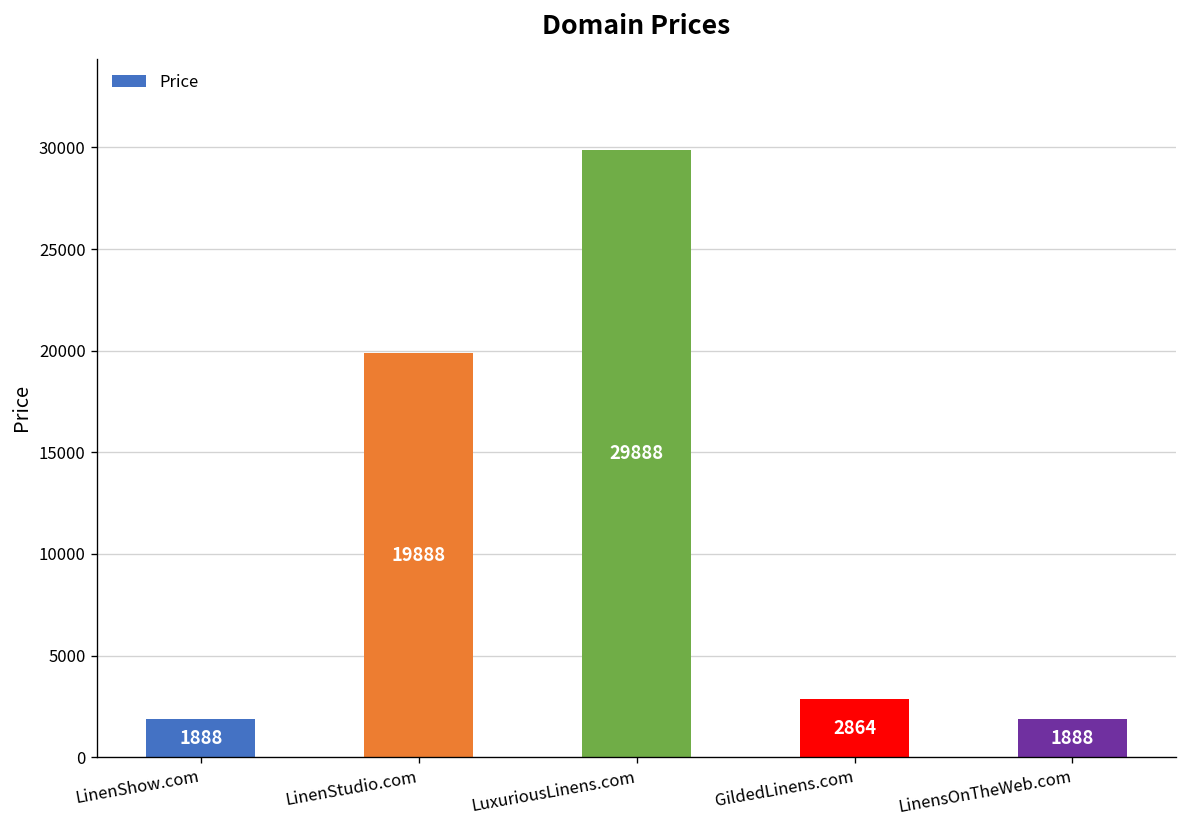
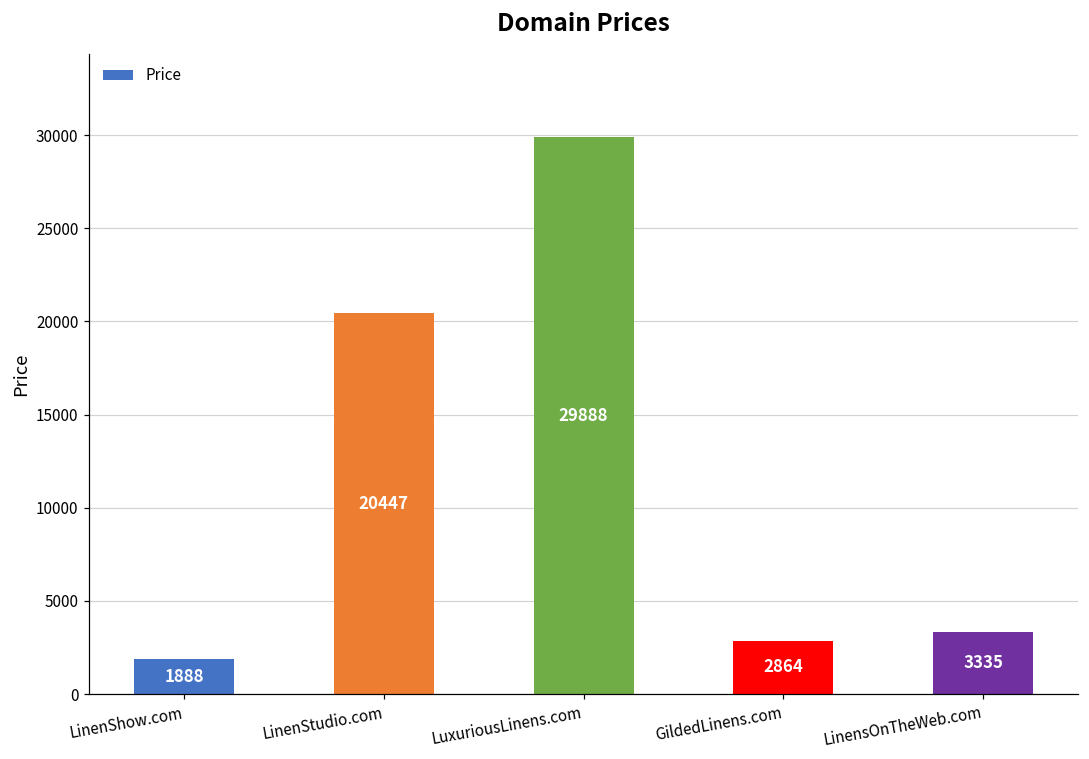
LinenStudio.com: 19888 -> 20447
LinensOnTheWeb.com: 1888 -> 3335
